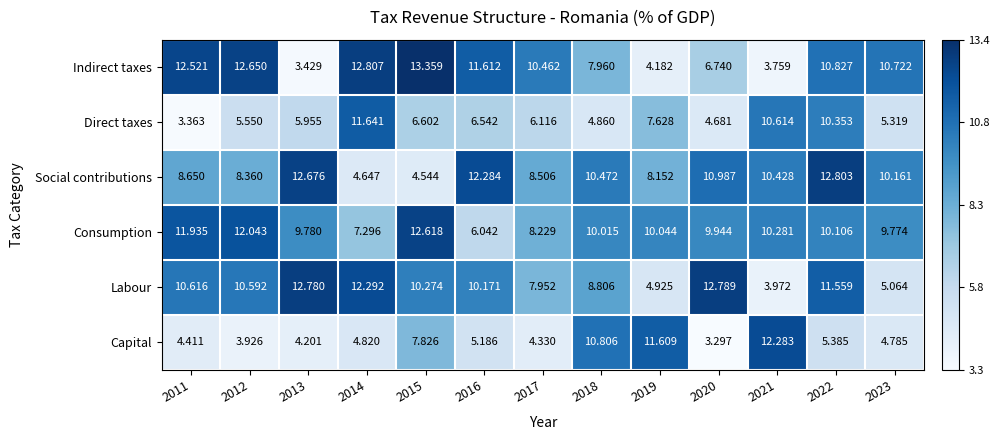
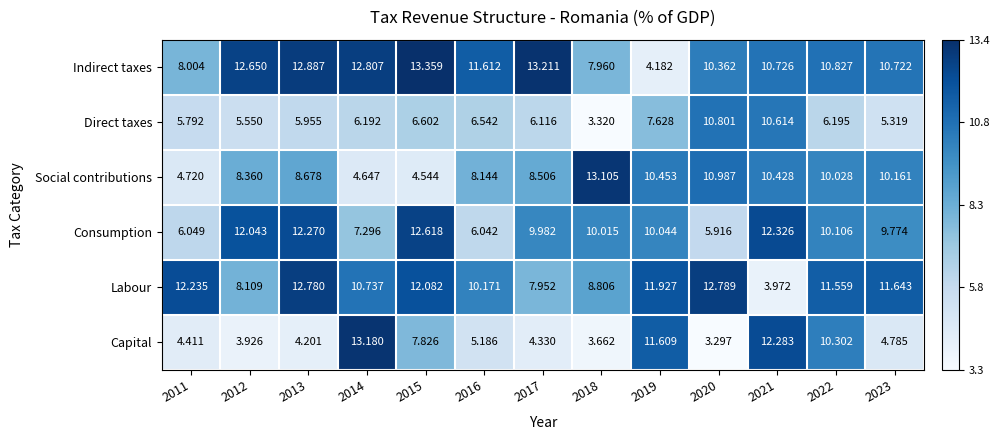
Indirect taxes, 2011: 12.521 -> 8.004
Indirect taxes, 2013: 3.429 -> 12.887
Indirect taxes, 2017: 10.462 -> 13.211
Indirect taxes, 2020: 6.740 -> 10.362
Indirect taxes, 2021: 3.759 -> 10.726
Direct taxes, 2011: 3.363 -> 5.792
Direct taxes, 2014: 11.641 -> 6.192
Direct taxes, 2018: 4.860 -> 3.320
Direct taxes, 2020: 4.681 -> 10.801
Direct taxes, 2022: 10.353 -> 6.195
Social contributions, 2011: 8.650 -> 4.720
Social contributions, 2013: 12.676 -> 8.678
Social contributions, 2016: 12.284 -> 8.144
Social contributions, 2018: 10.472 -> 13.105
Social contributions, 2019: 8.152 -> 10.453
Social contributions, 2022: 12.803 -> 10.028
Consumption, 2011: 11.935 -> 6.049
Consumption, 2013: 9.780 -> 12.270
Consumption, 2017: 8.229 -> 9.982
Consumption, 2020: 9.944 -> 5.916
Consumption, 2021: 10.281 -> 12.326
Labour, 2011: 10.616 -> 12.235
Labour, 2012: 10.592 -> 8.109
Labour, 2014: 12.292 -> 10.737
Labour, 2015: 10.274 -> 12.082
Labour, 2019: 4.925 -> 11.927
Labour, 2023: 5.064 -> 11.643
Capital, 2014: 4.820 -> 13.180
Capital, 2018: 10.806 -> 3.662
Capital, 2022: 5.385 -> 10.302
